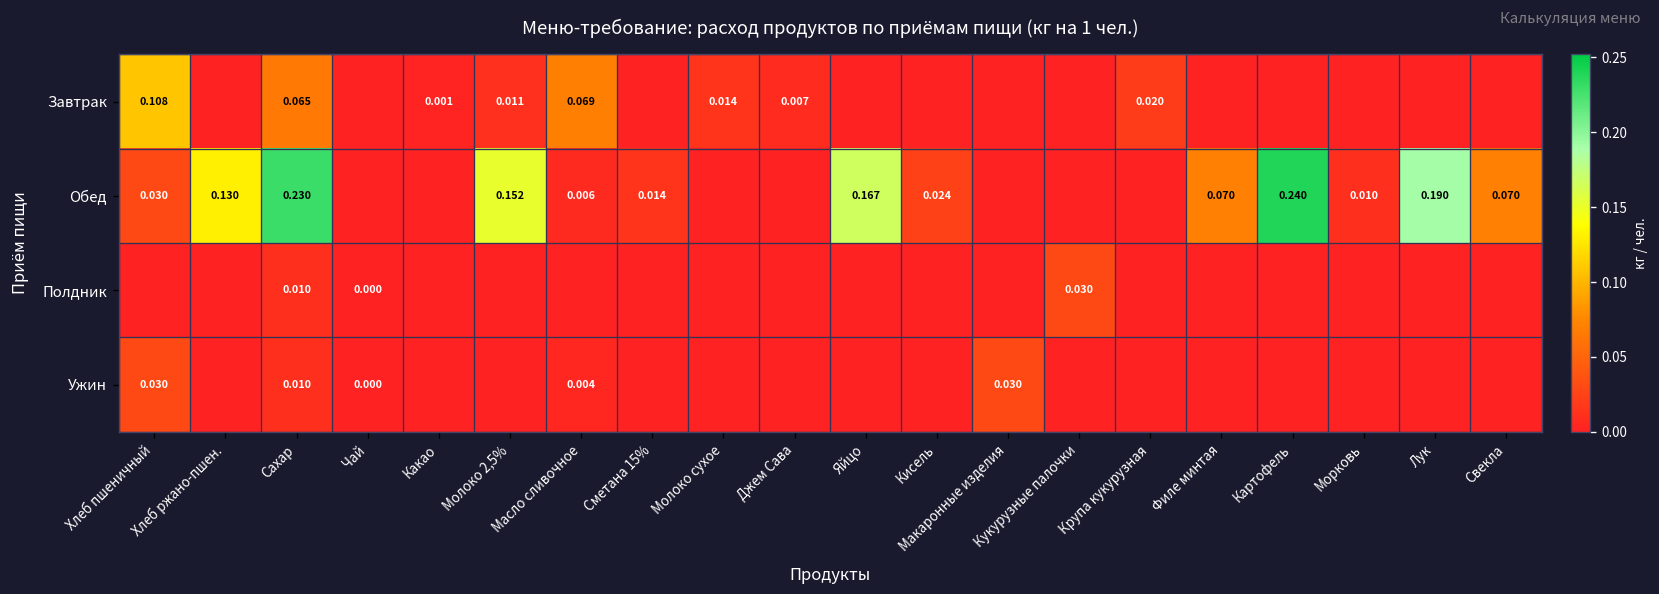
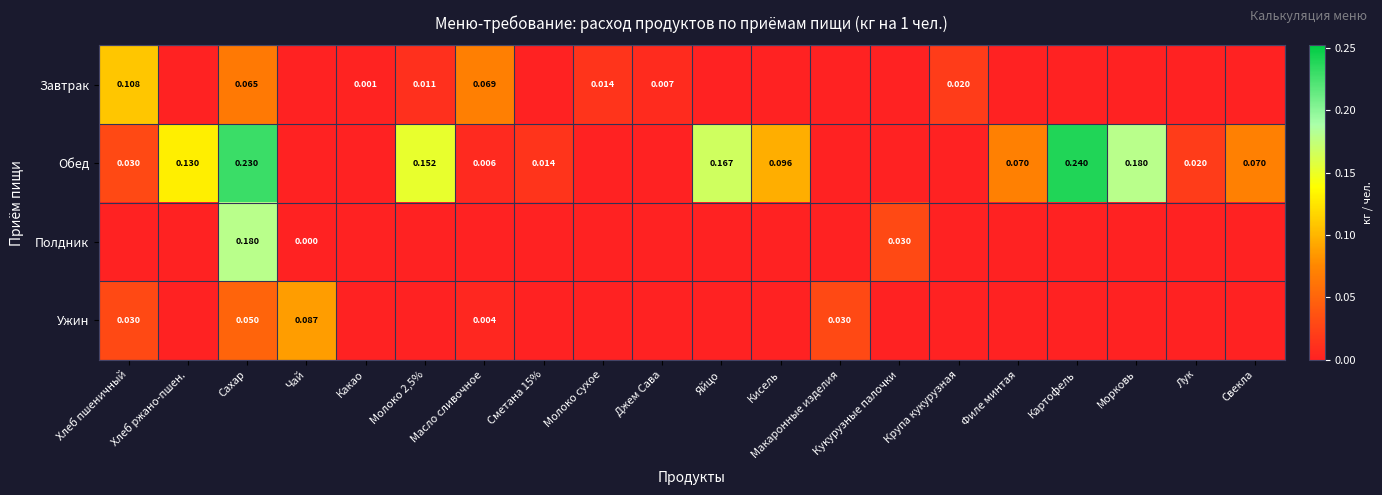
Обед, Кисель: 0.024 -> 0.096
Обед, Морковь: 0.010 -> 0.180
Обед, Лук: 0.190 -> 0.020
Полдник, Сахар: 0.010 -> 0.180
Ужин, Сахар: 0.010 -> 0.050
Ужин, Чай: 0.000 -> 0.087
